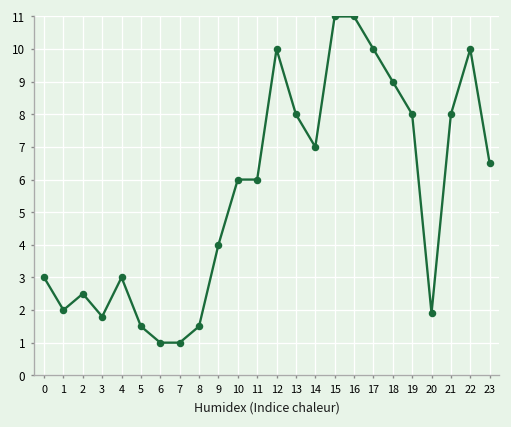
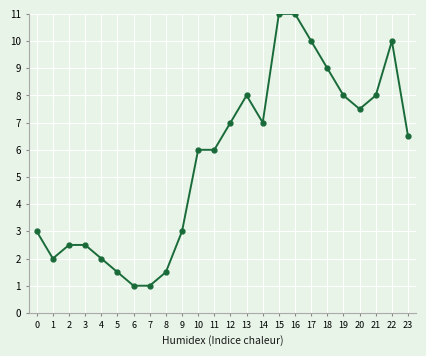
3: 1.8 -> 2.5
4: 3 -> 2
9: 4 -> 3
12: 10 -> 7
20: 1.9 -> 7.5
